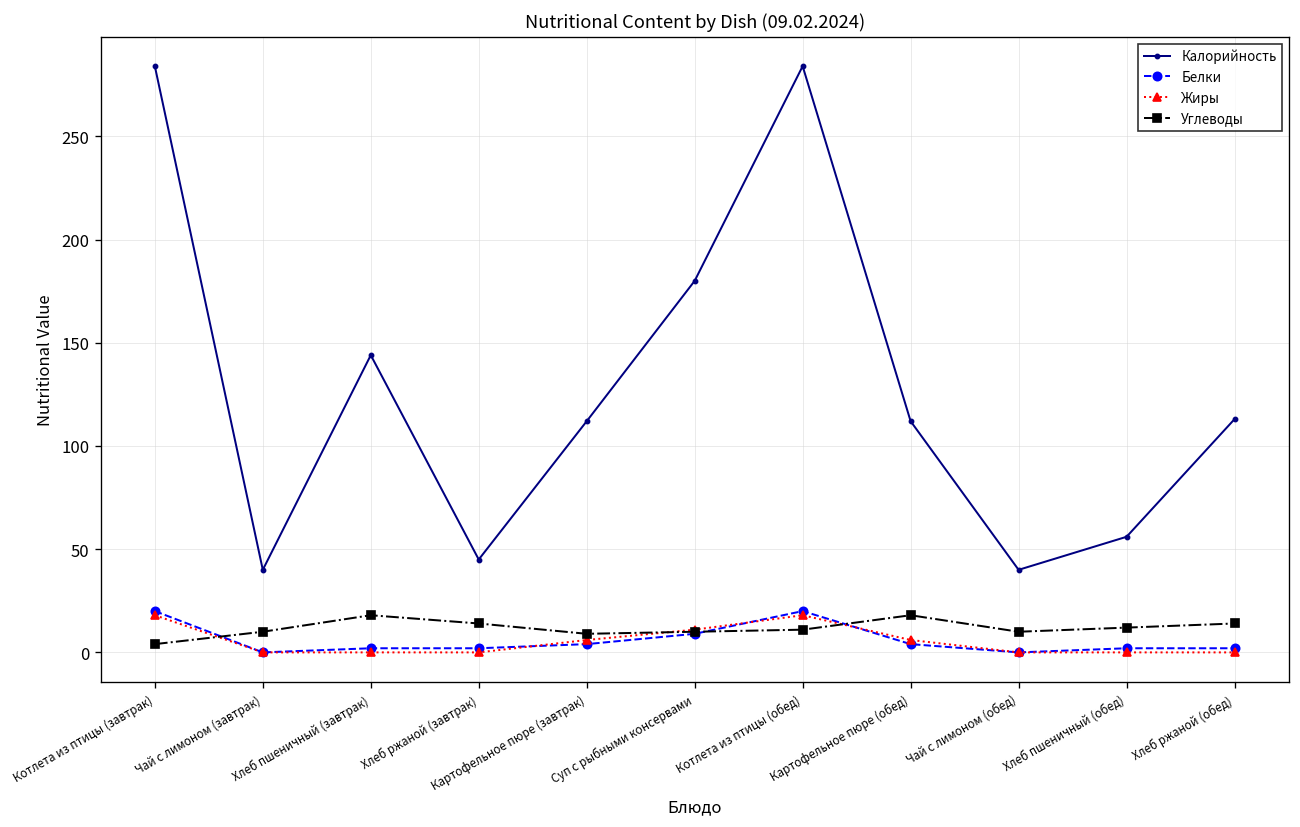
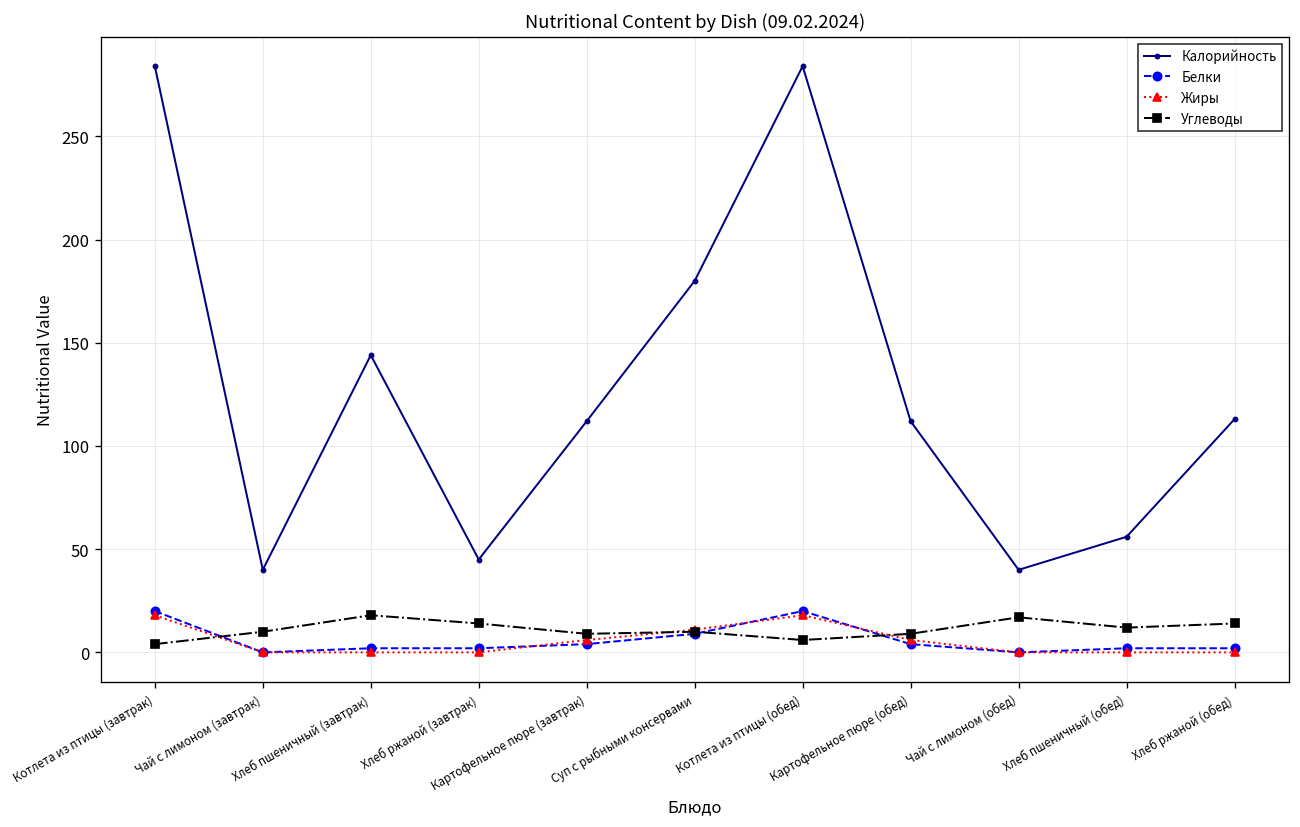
Углеводы, Котлета из птицы (обед): 11 -> 6
Углеводы, Картофельное пюре (обед): 18 -> 9
Углеводы, Чай с лимоном (обед): 10 -> 17
